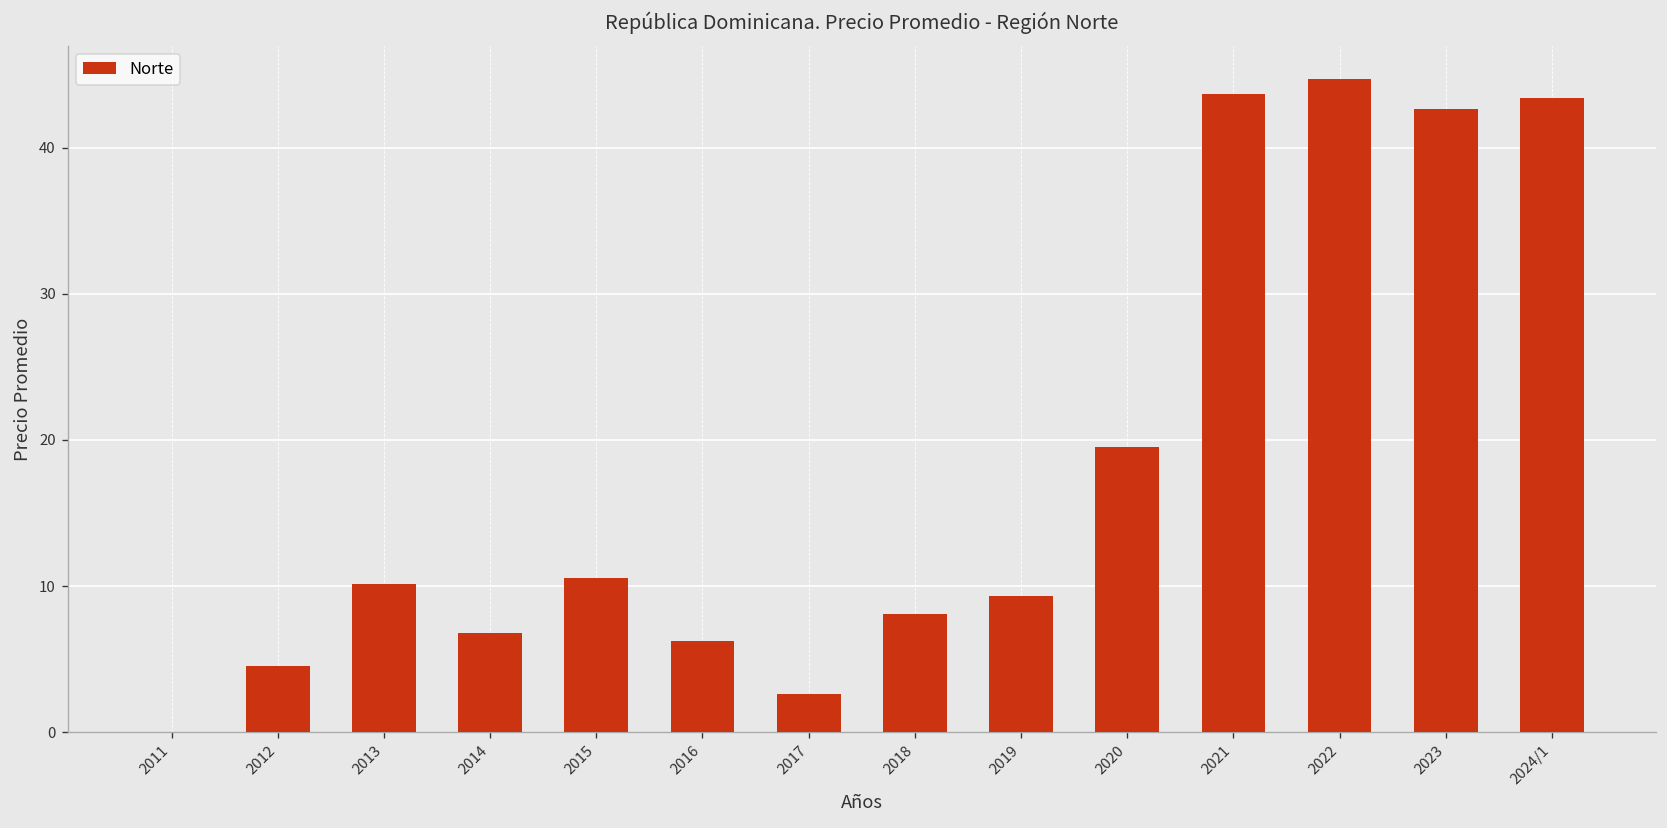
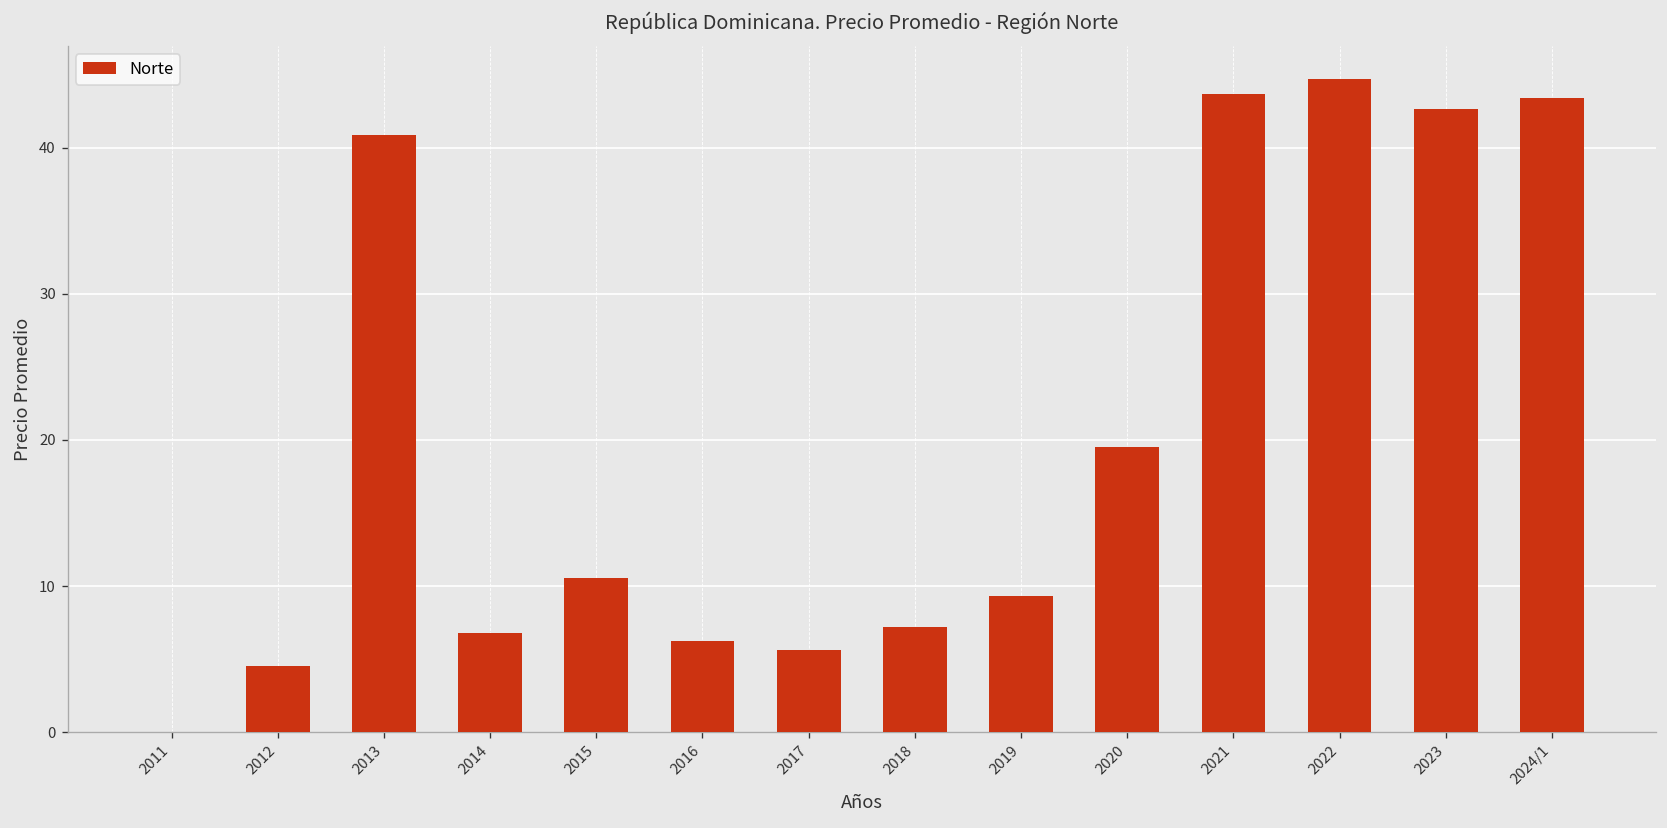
2013: 10.2 -> 40.8
2017: 2.6 -> 5.6
2018: 8.1 -> 7.2
